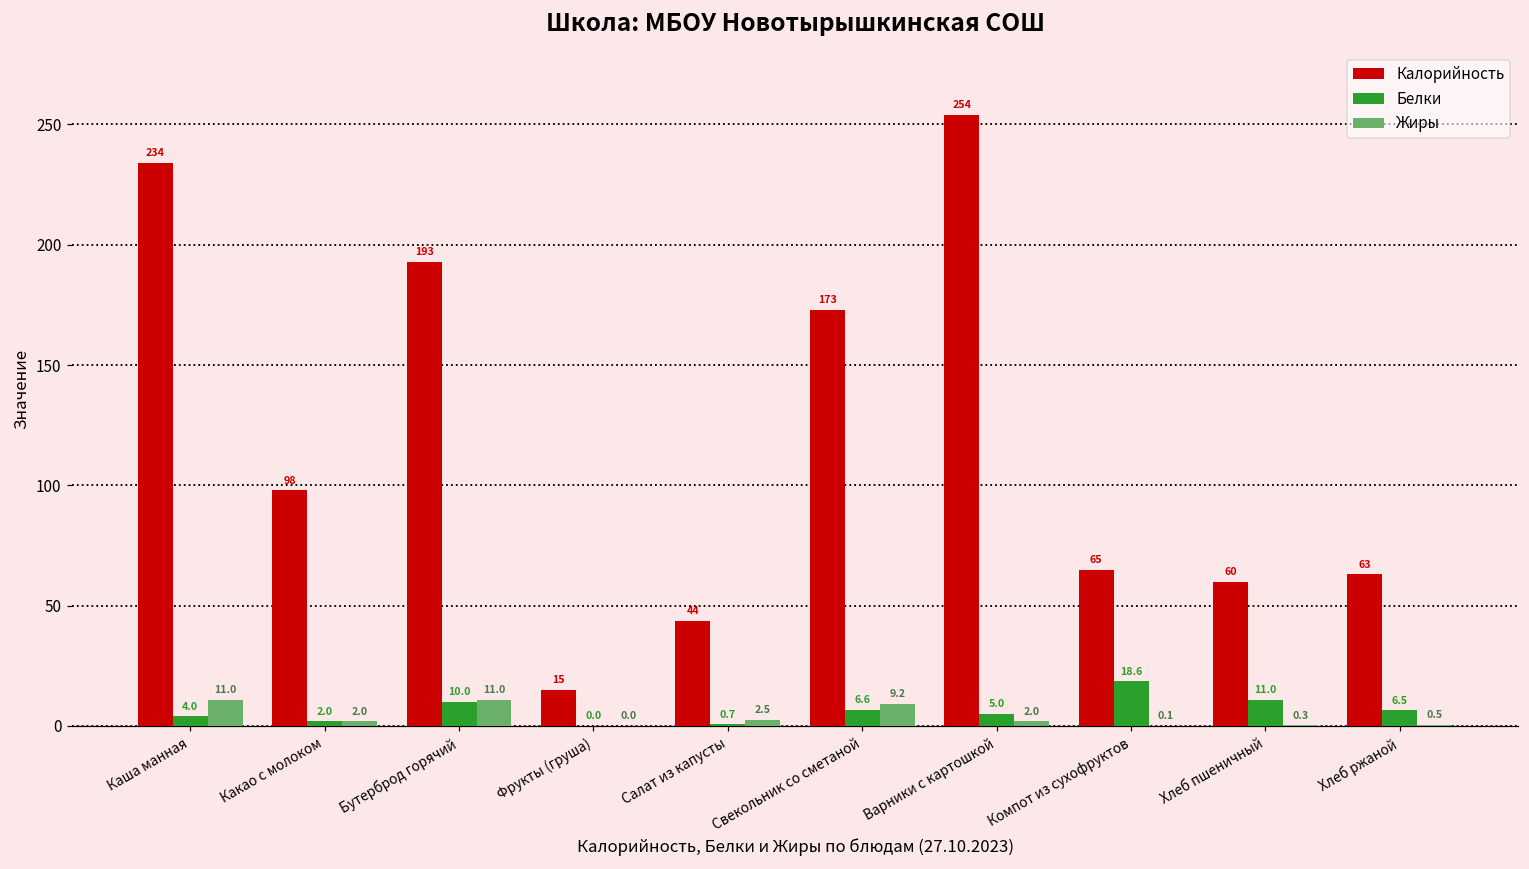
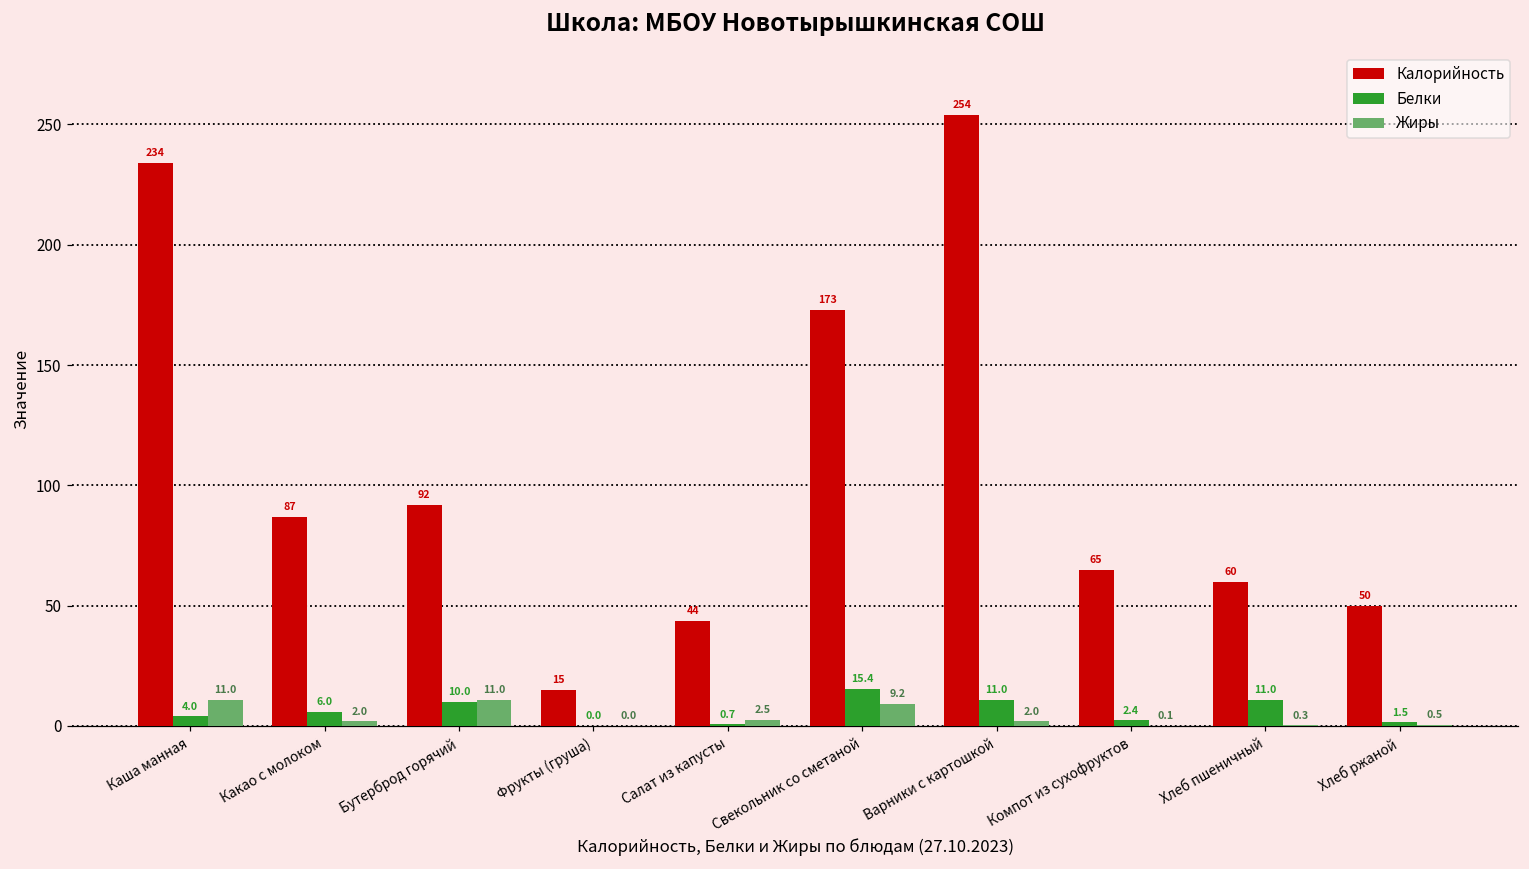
Калорийность, Какао с молоком: 98 -> 87
Белки, Какао с молоком: 2.0 -> 6.0
Калорийность, Бутерброд горячий: 193 -> 92
Белки, Свекольник со сметаной: 6.6 -> 15.4
Белки, Варники с картошкой: 5.0 -> 11.0
Белки, Компот из сухофруктов: 18.6 -> 2.4
Калорийность, Хлеб ржаной: 63 -> 50
Белки, Хлеб ржаной: 6.5 -> 1.5
